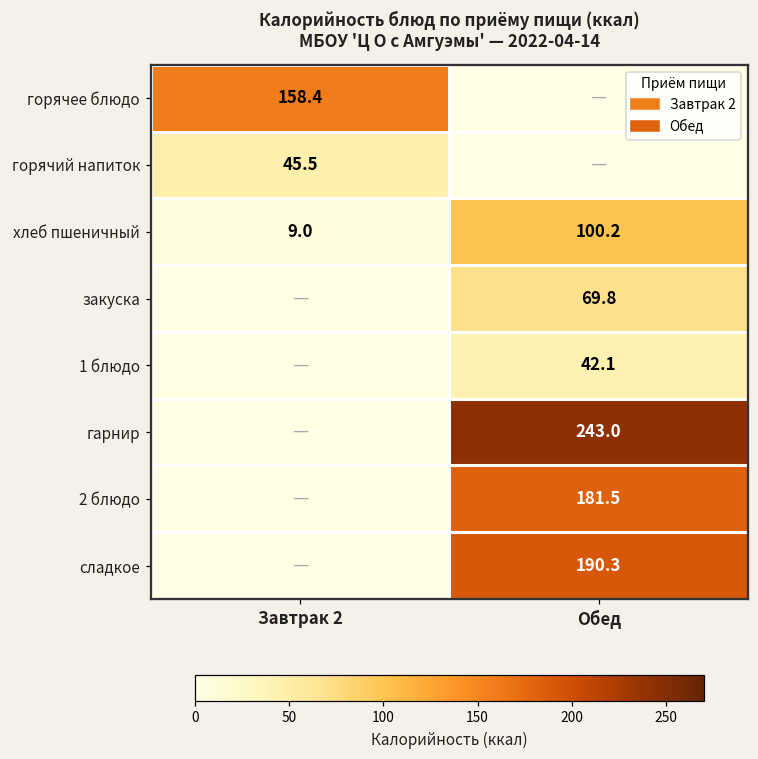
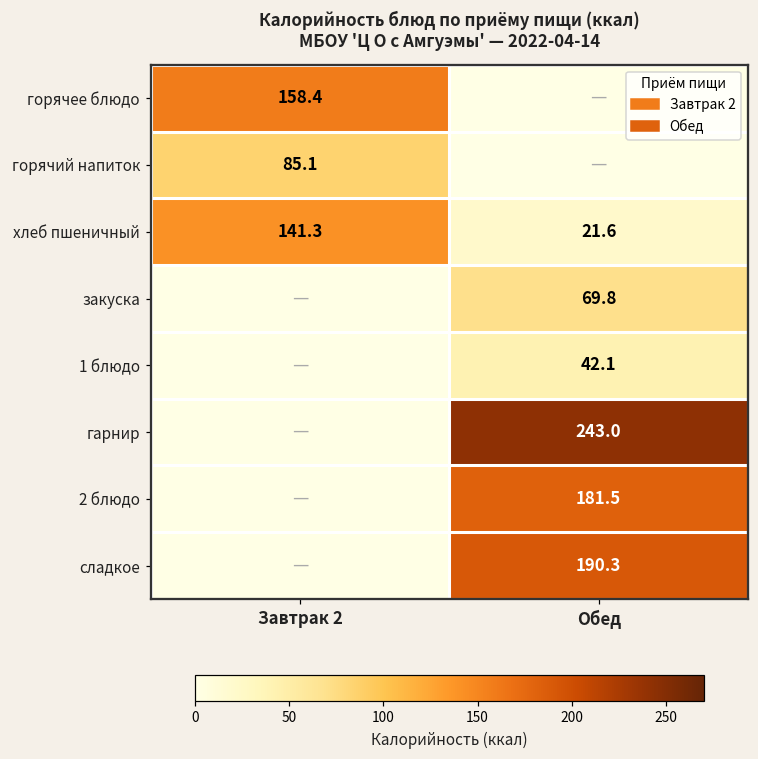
горячий напиток, Завтрак 2: 45.5 -> 85.1
хлеб пшеничный, Завтрак 2: 9.0 -> 141.3
хлеб пшеничный, Обед: 100.2 -> 21.6
